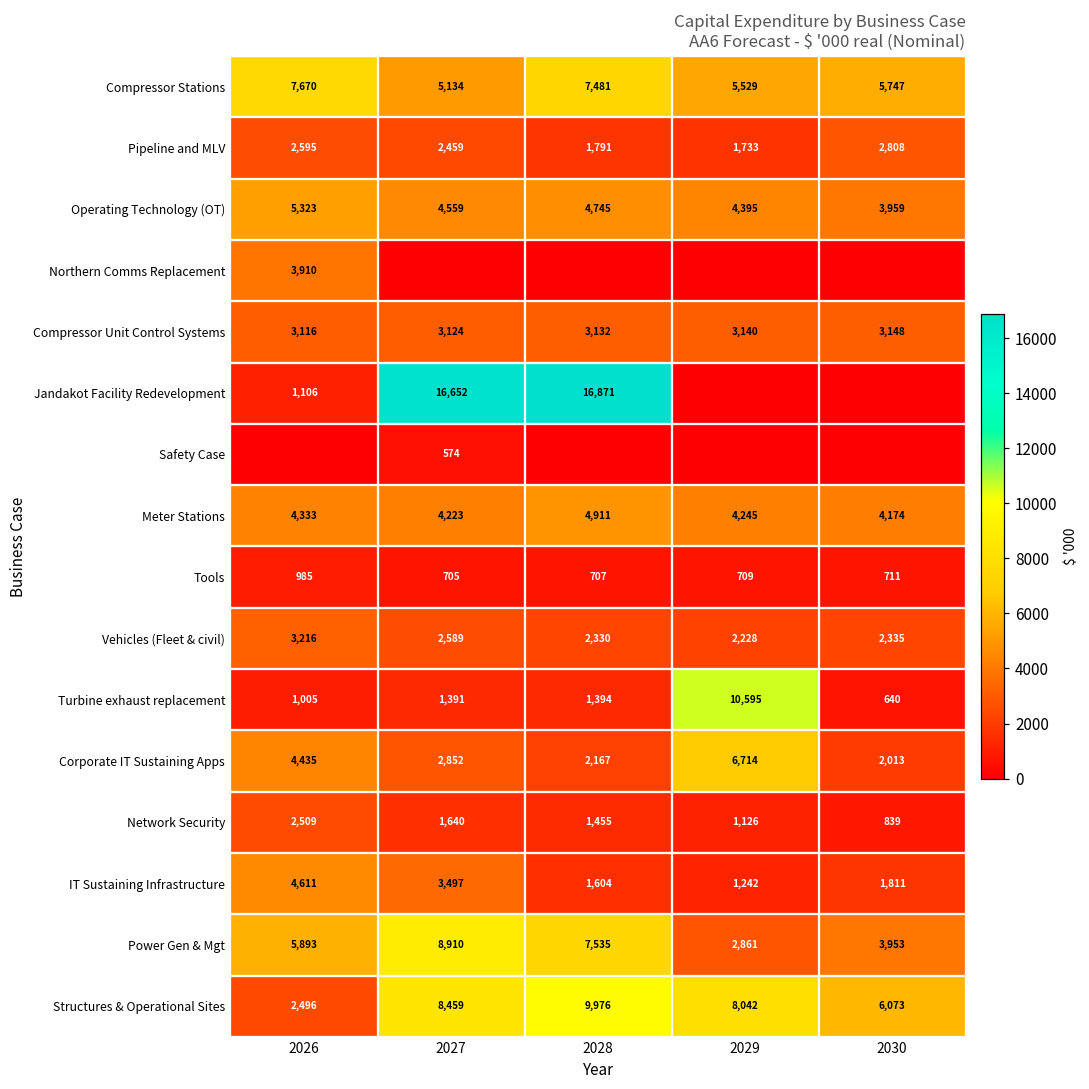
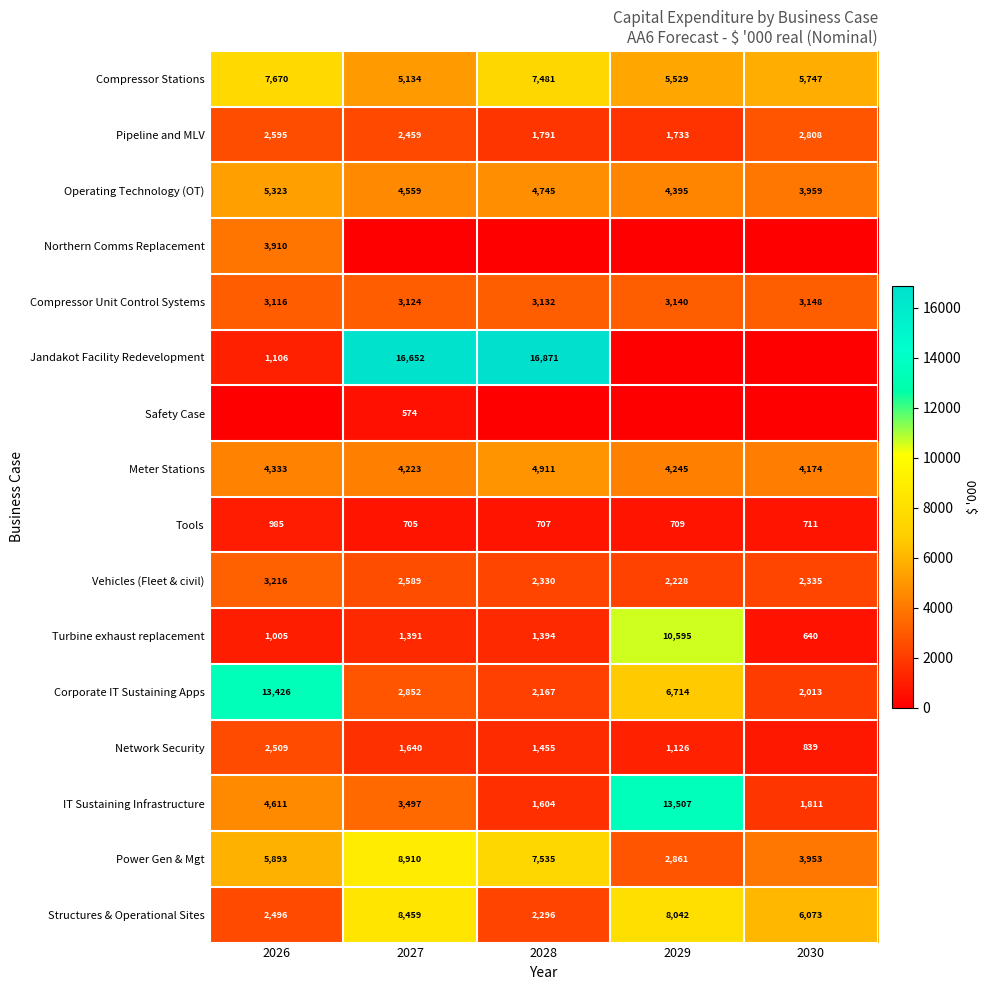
Corporate IT Sustaining Apps, 2026: 4,435 -> 13,426
IT Sustaining Infrastructure, 2029: 1,242 -> 13,507
Structures & Operational Sites, 2028: 9,976 -> 2,296
